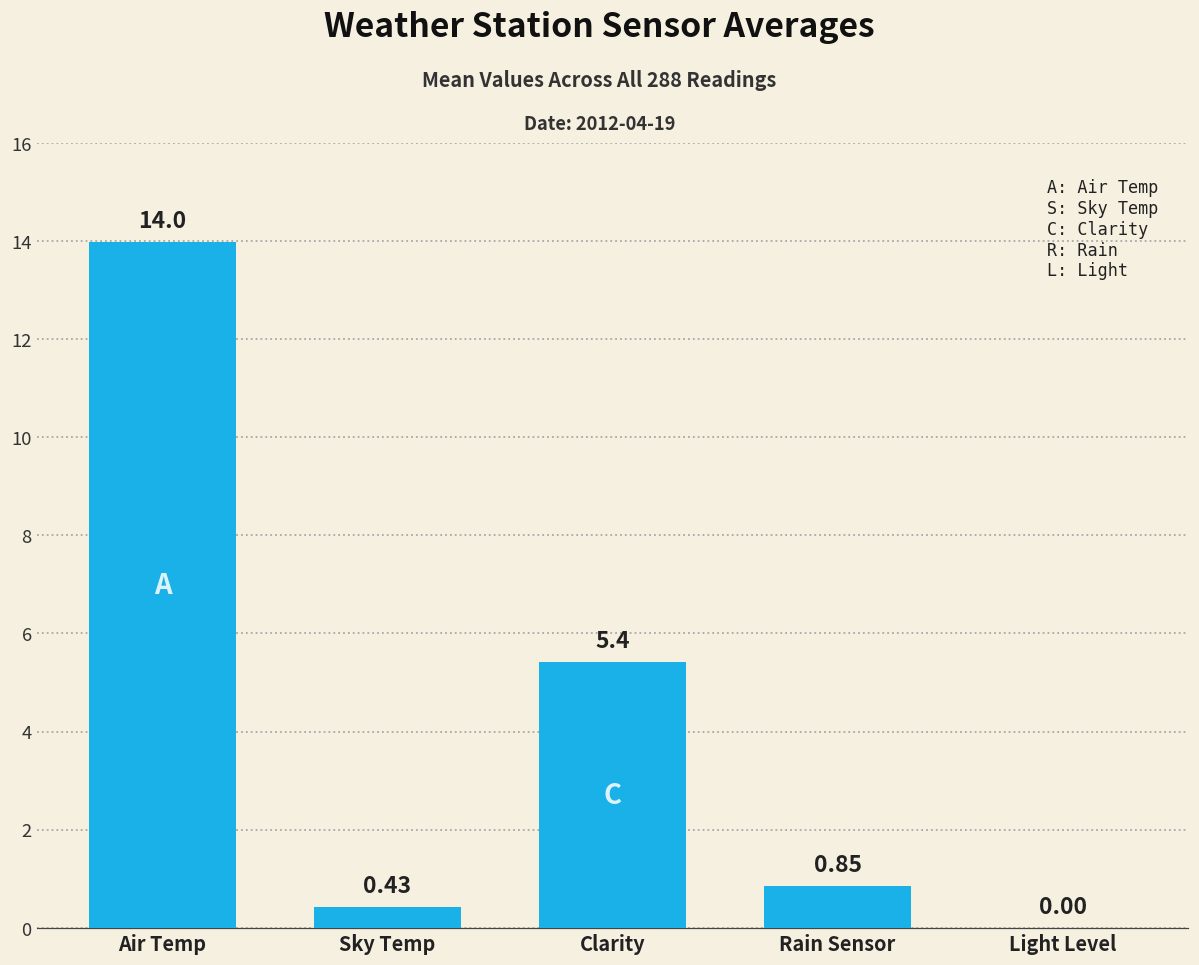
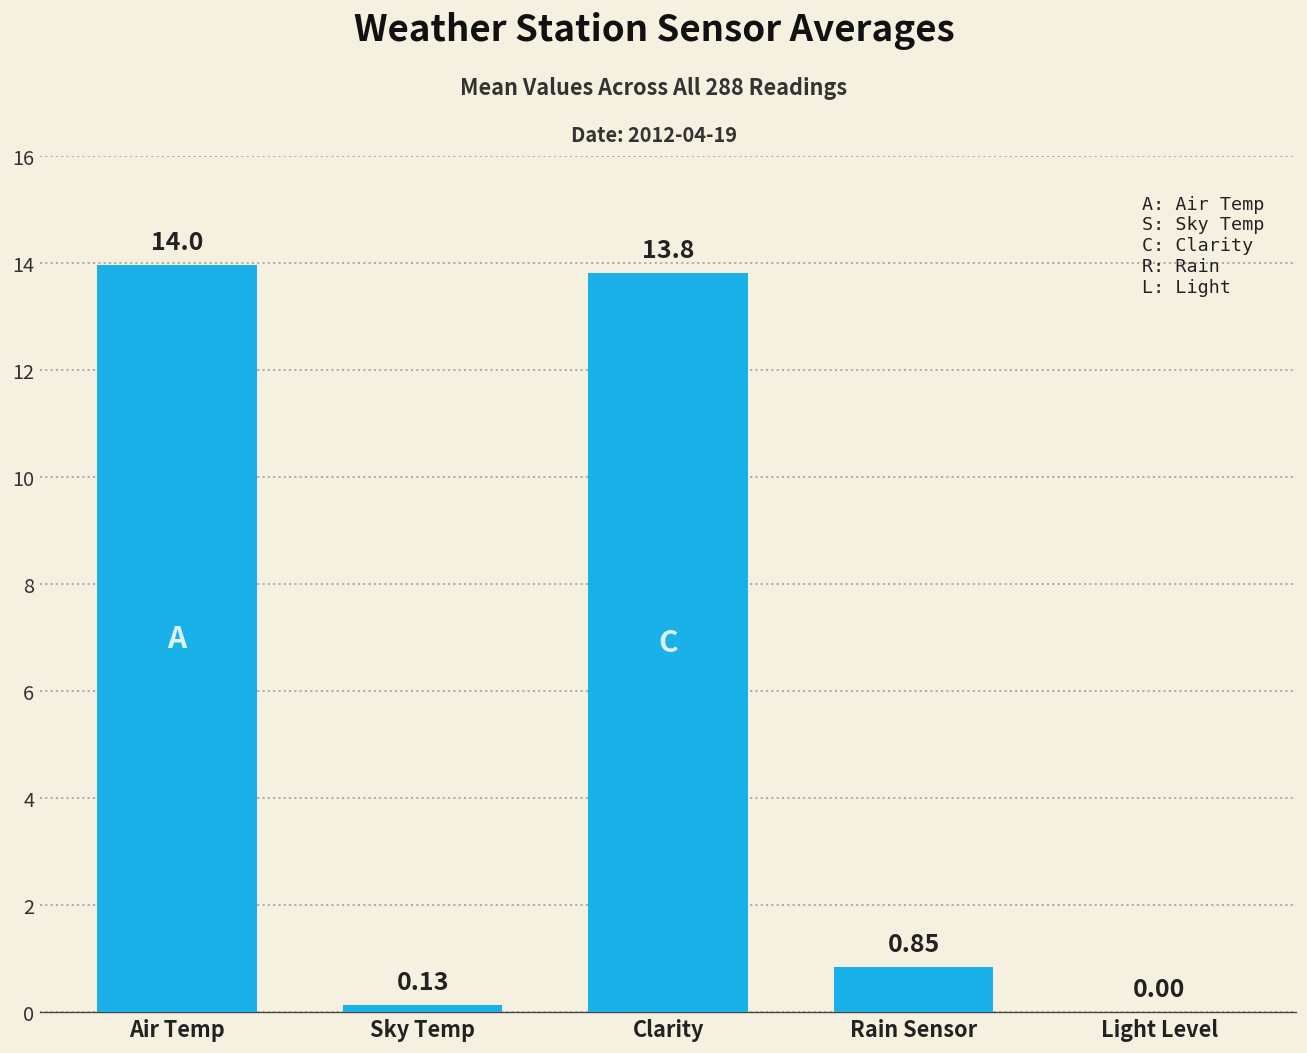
Sky Temp: 0.43 -> 0.13
Clarity: 5.4 -> 13.8
